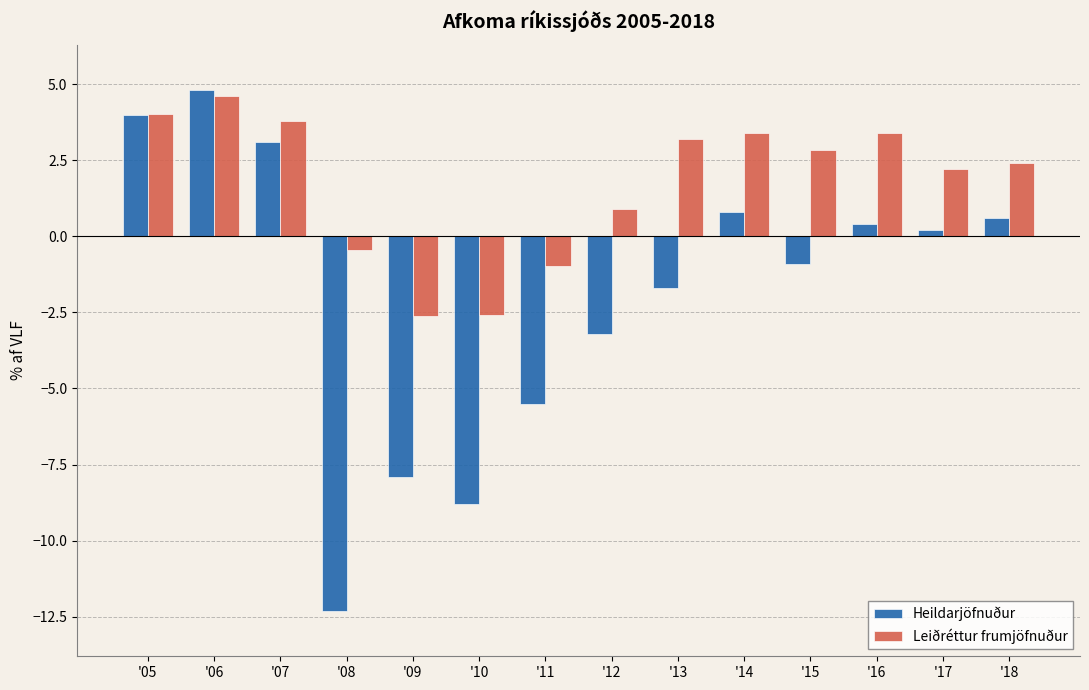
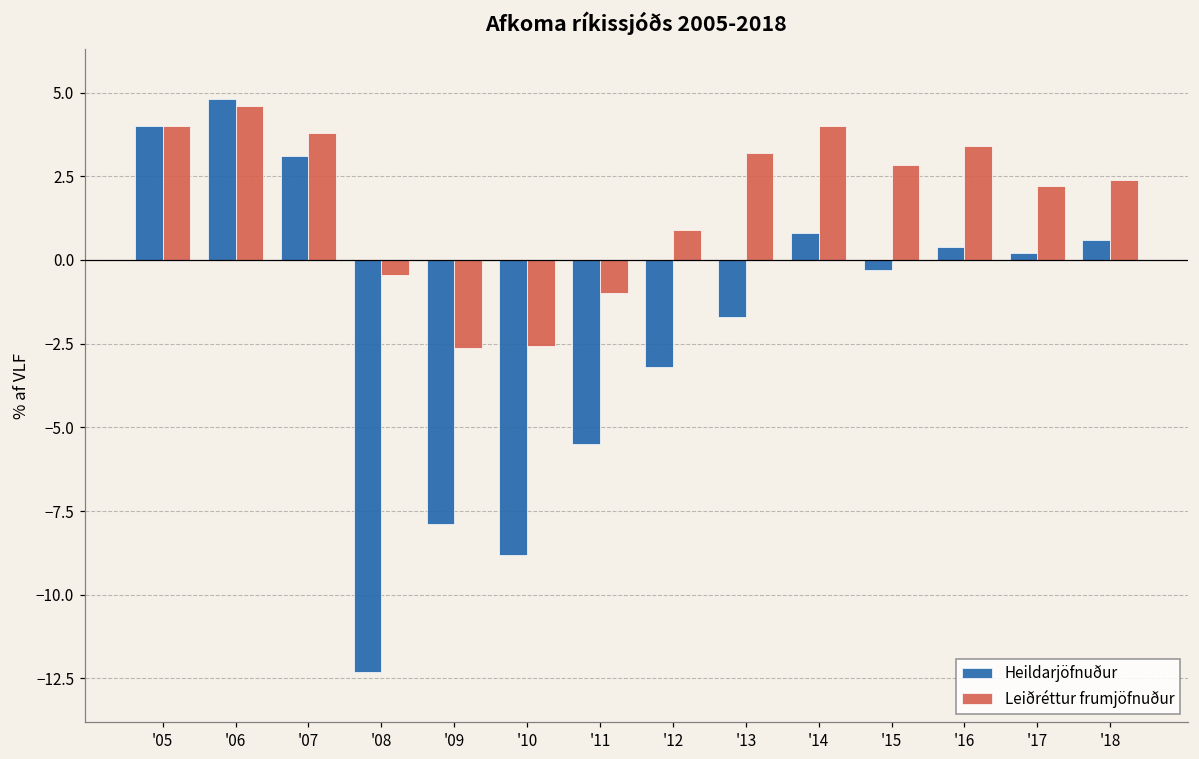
Leiðréttur frumjöfnuður, '14: 3.4 -> 4.0
Heildarjöfnuður, '15: -0.9 -> -0.3
